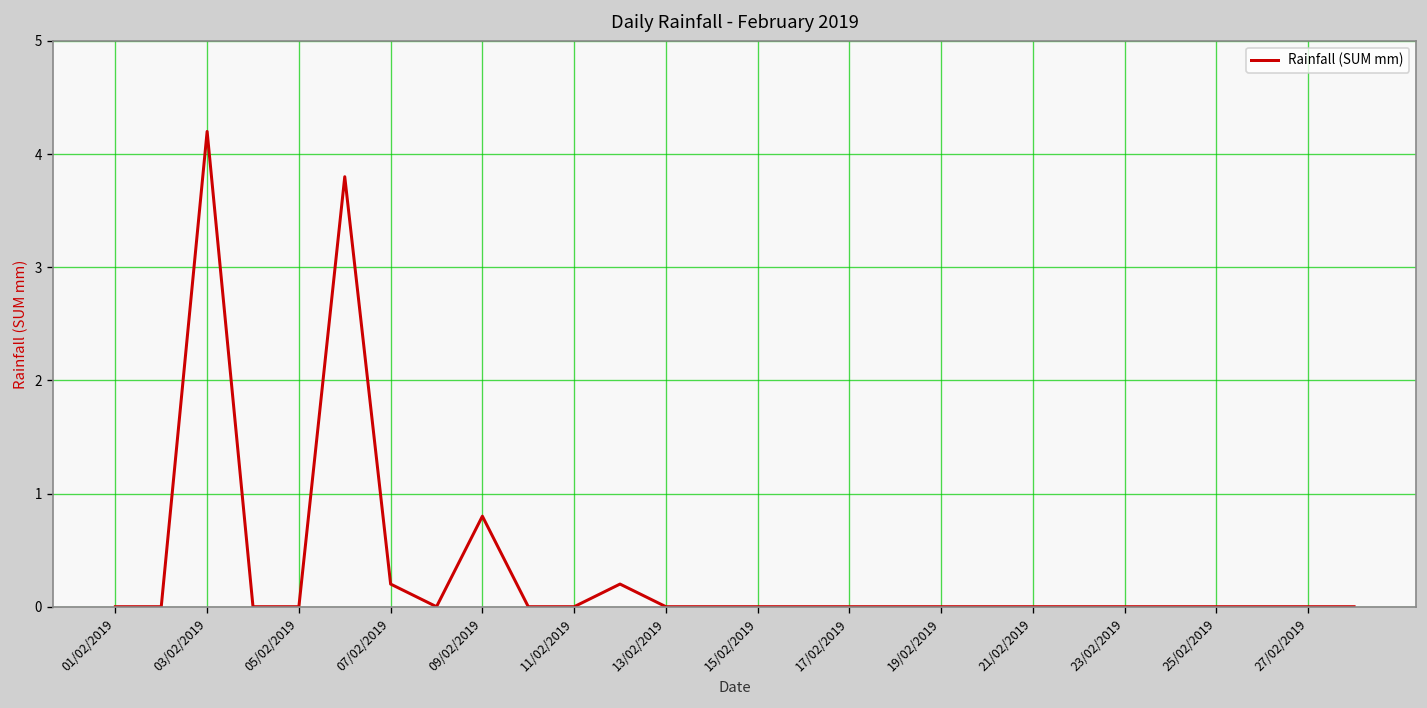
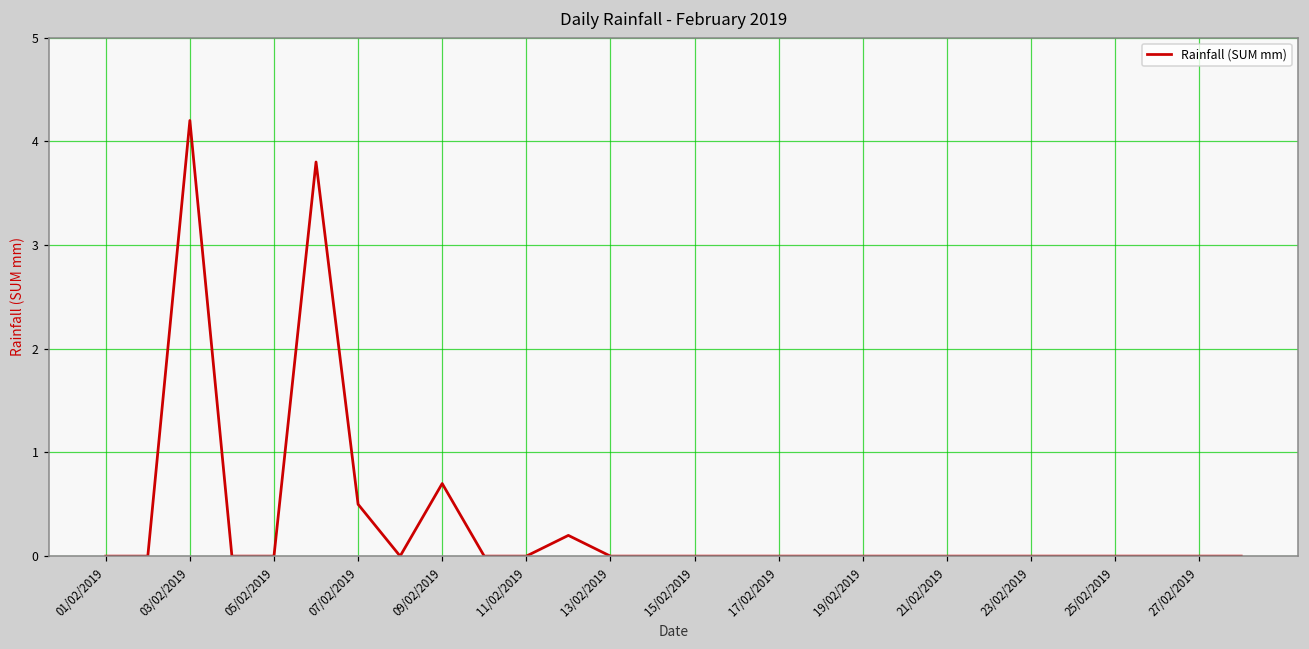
07/02/2019: 0.2 -> 0.5
09/02/2019: 0.8 -> 0.7
